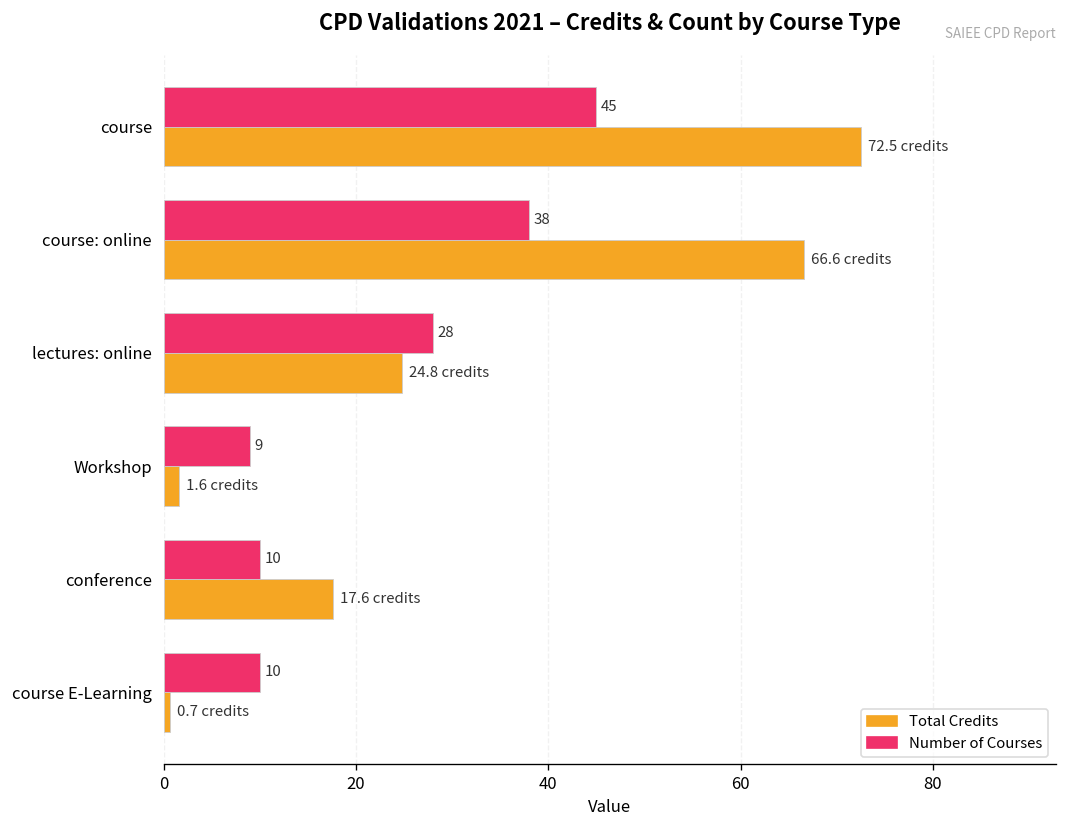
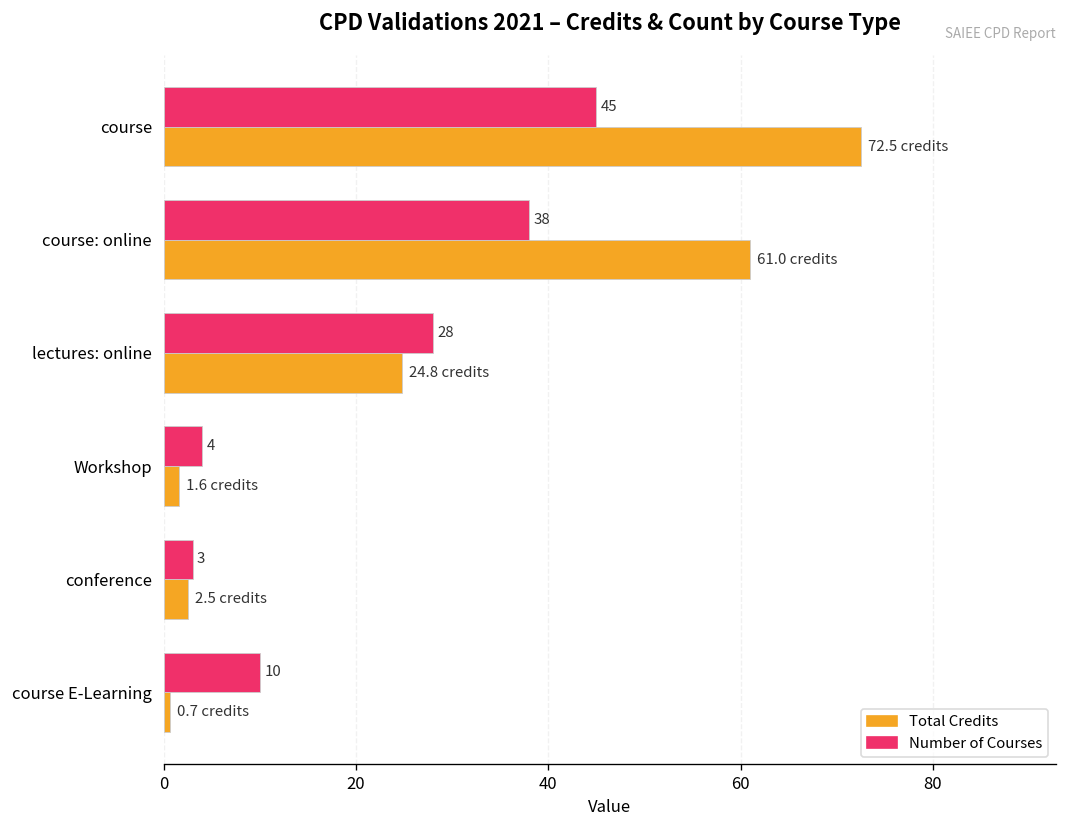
Total Credits, course: online: 66.6 -> 61.0
Number of Courses, Workshop: 9 -> 4
Number of Courses, conference: 10 -> 3
Total Credits, conference: 17.6 -> 2.5
